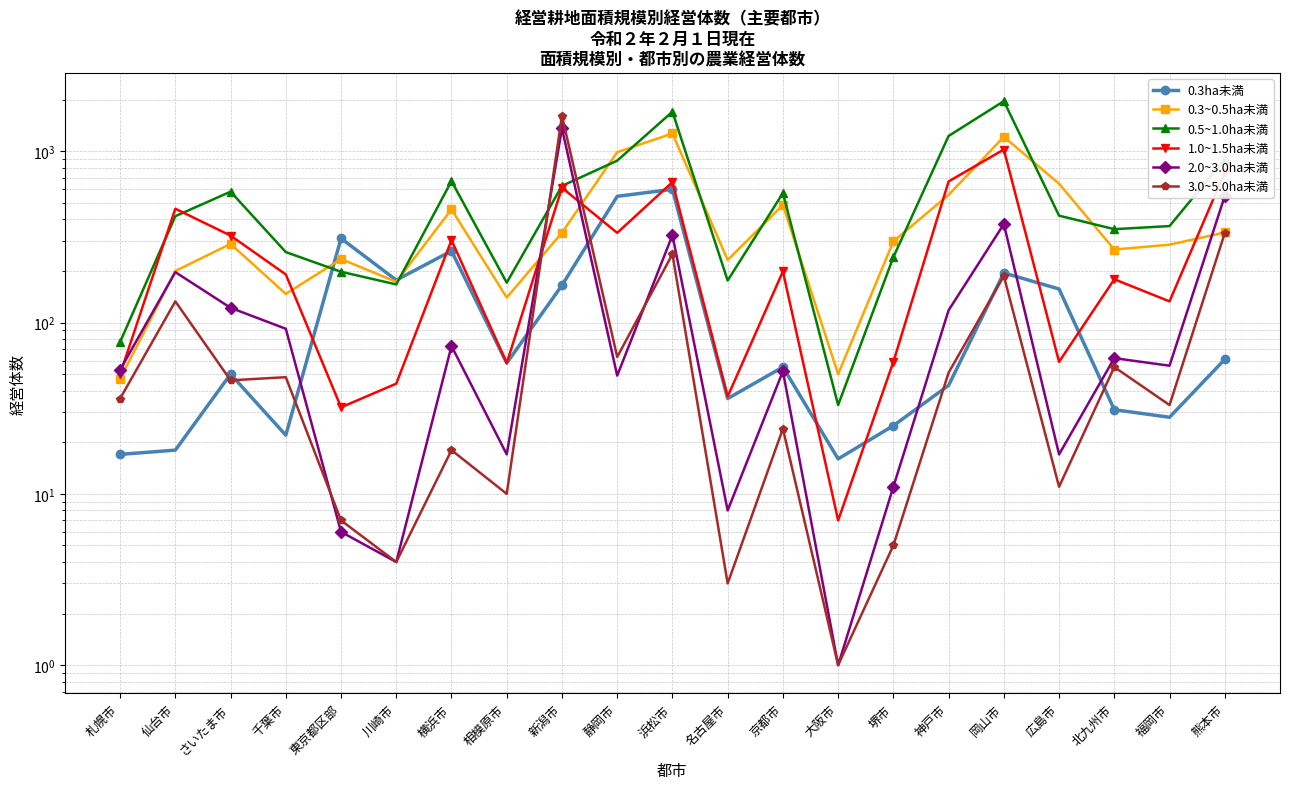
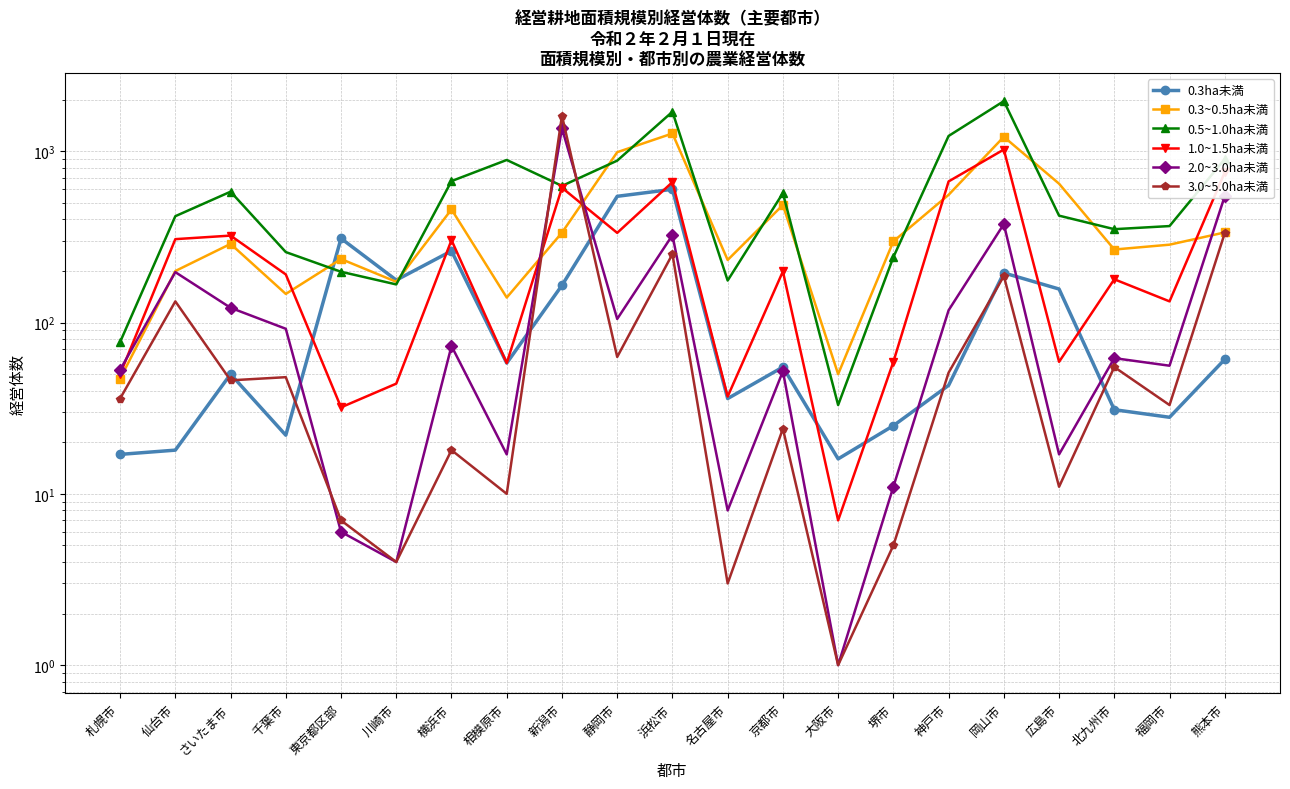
1.0~1.5ha未満, 仙台市: 460 -> 310
0.5~1.0ha未満, 相模原市: 170 -> 900
2.0~3.0ha未満, 静岡市: 49 -> 110
